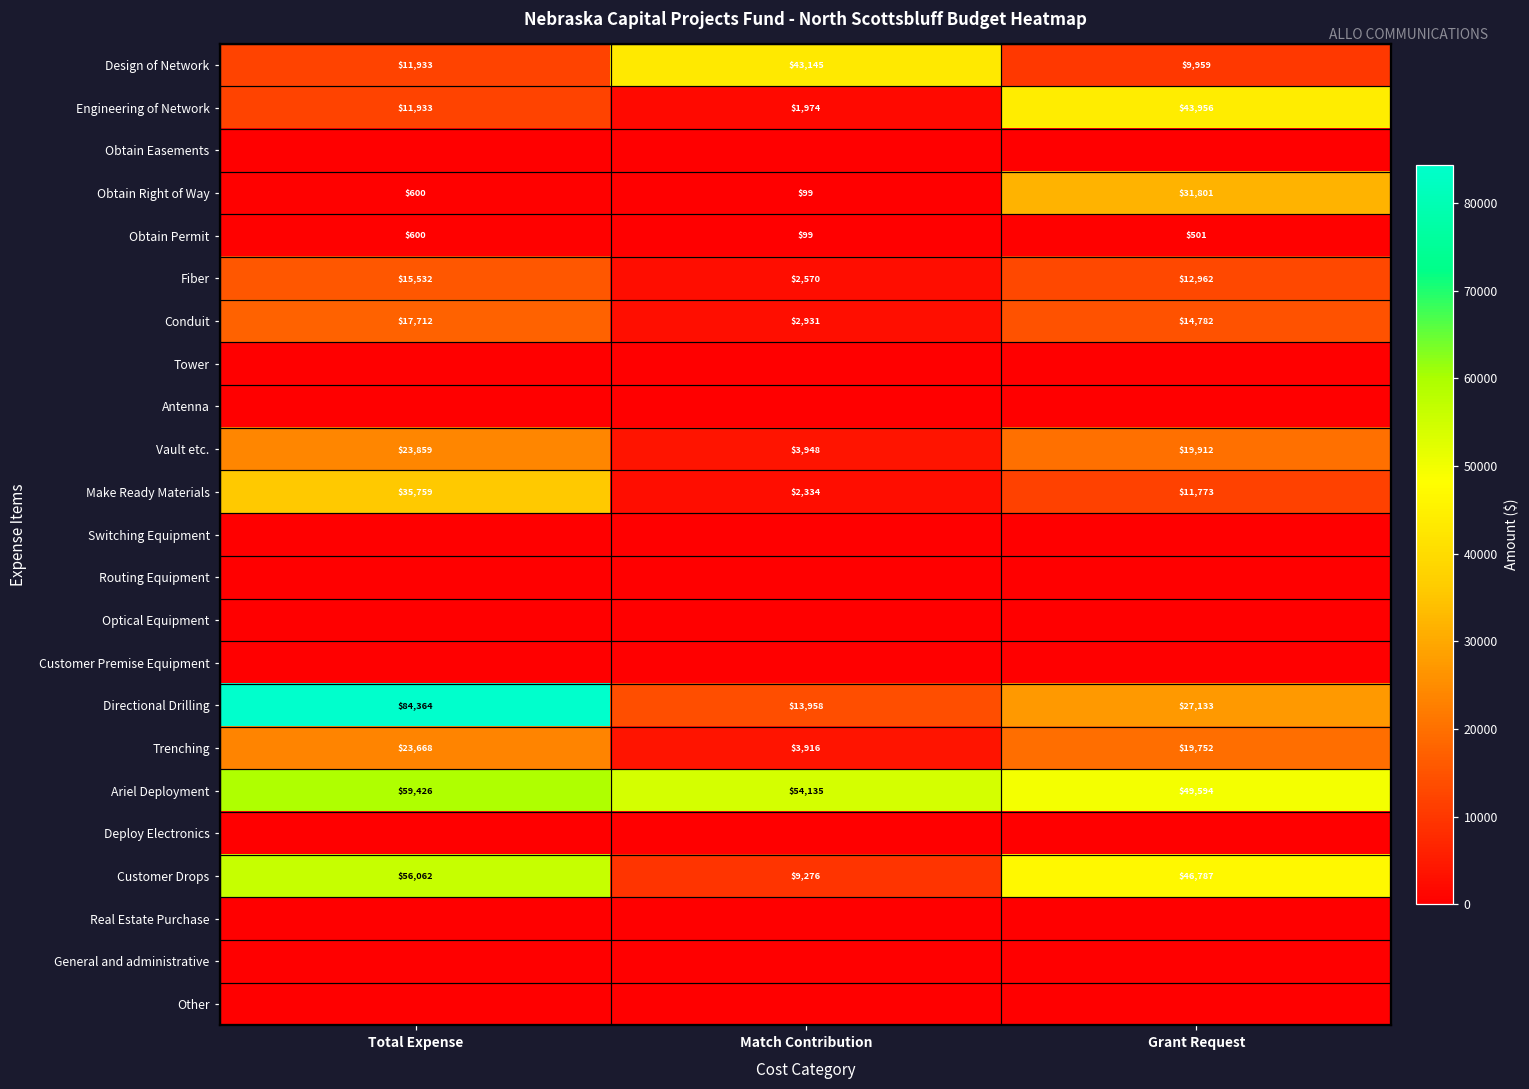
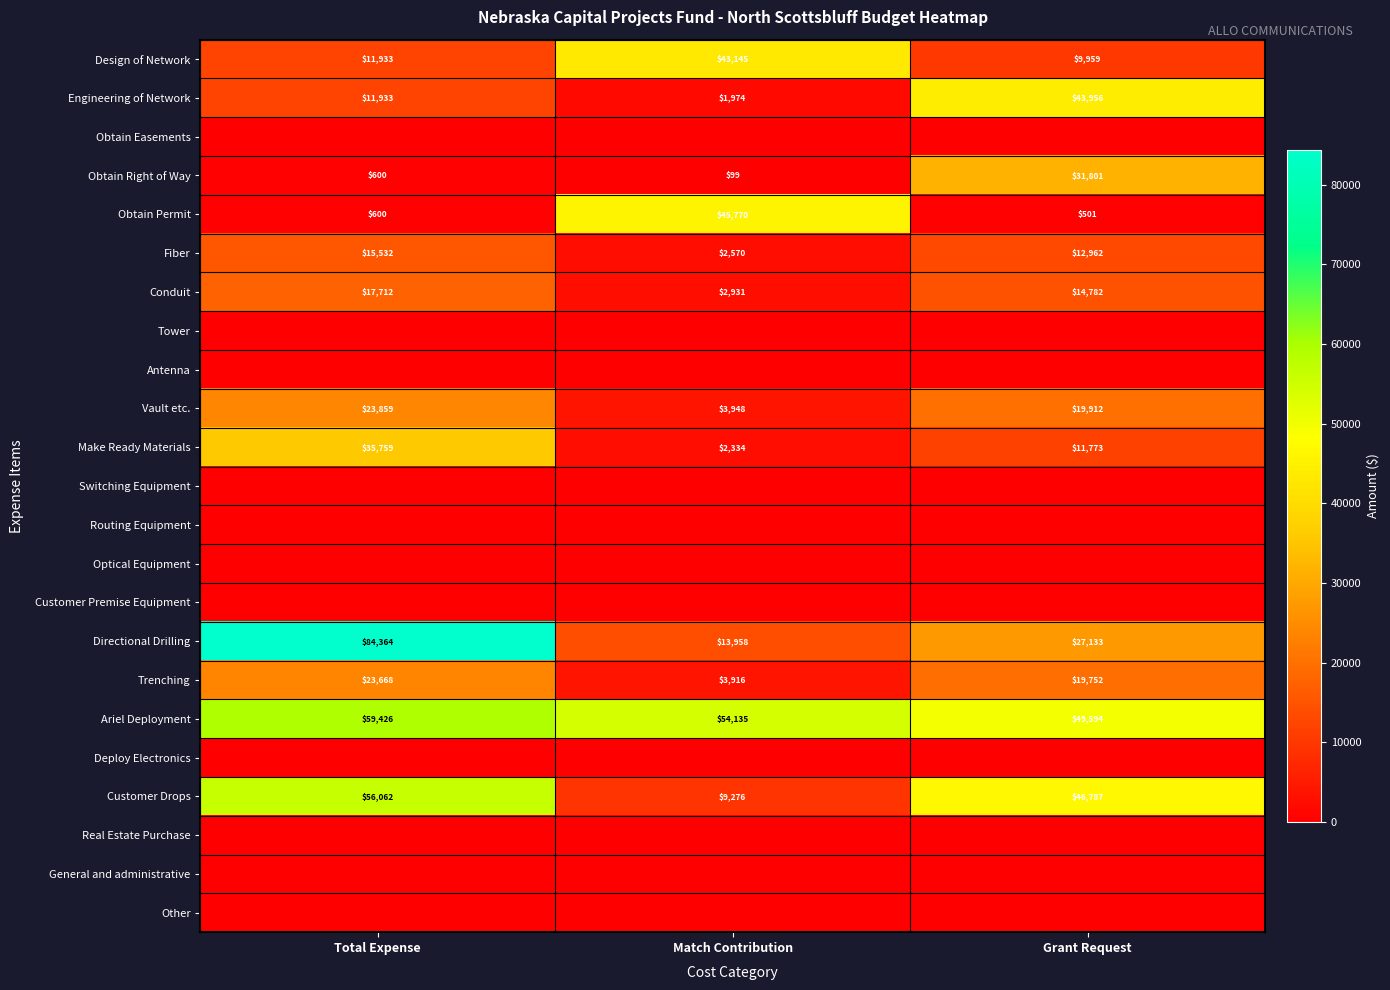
Obtain Permit, Match Contribution: $99 -> $45,770
